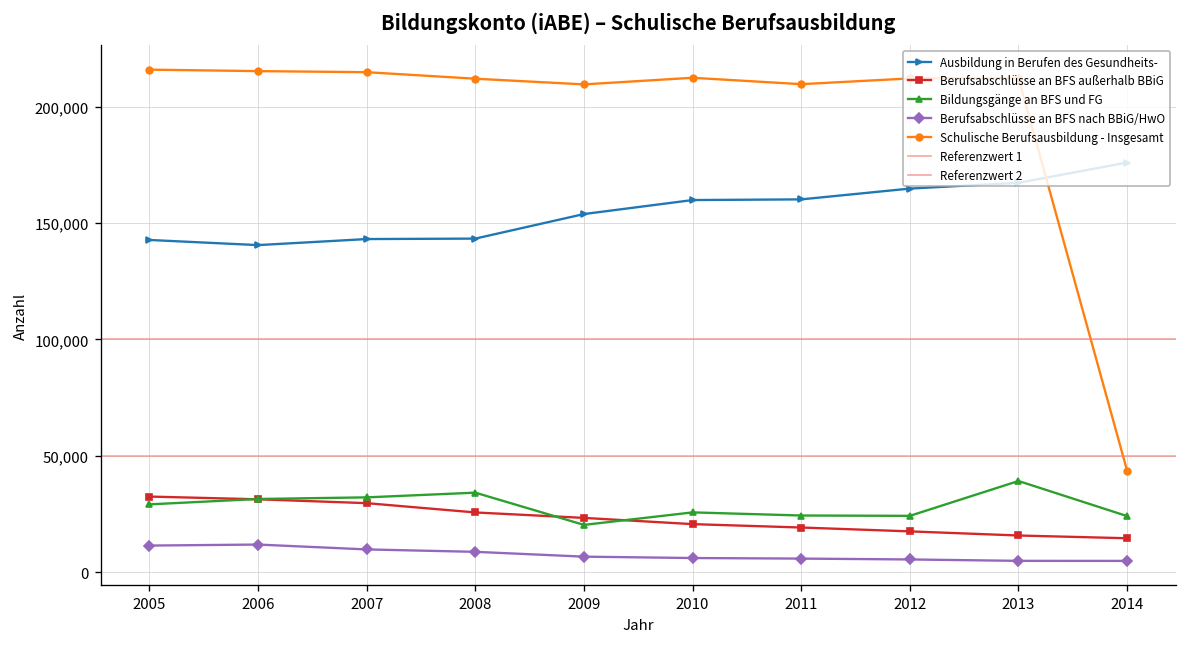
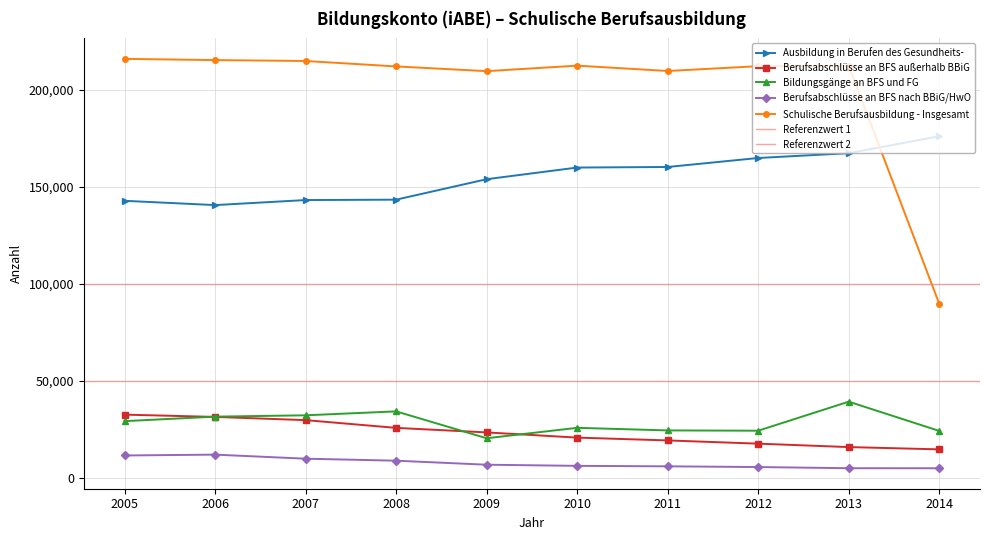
Schulische Berufsausbildung - Insgesamt, 2014: 44,000 -> 90,000
